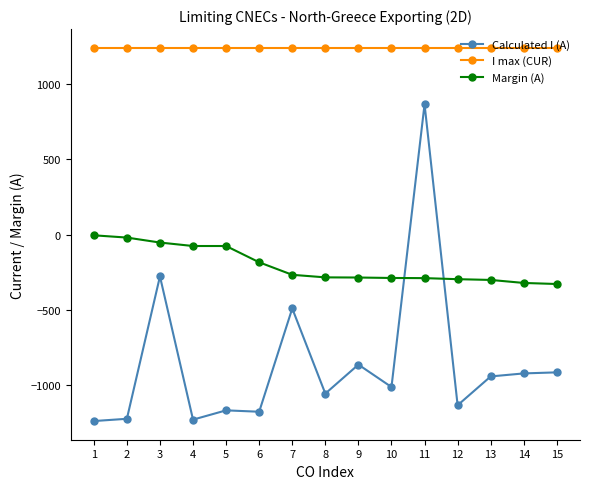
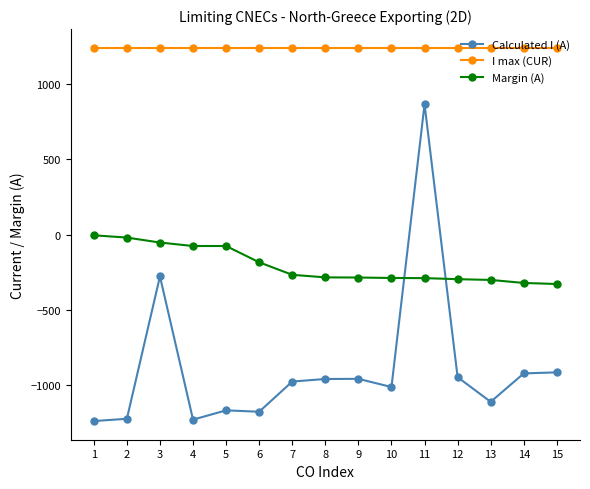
Calculated I (A), 7: -490 -> -970
Calculated I (A), 8: -1050 -> -960
Calculated I (A), 9: -860 -> -960
Calculated I (A), 12: -1130 -> -950
Calculated I (A), 13: -940 -> -1110
